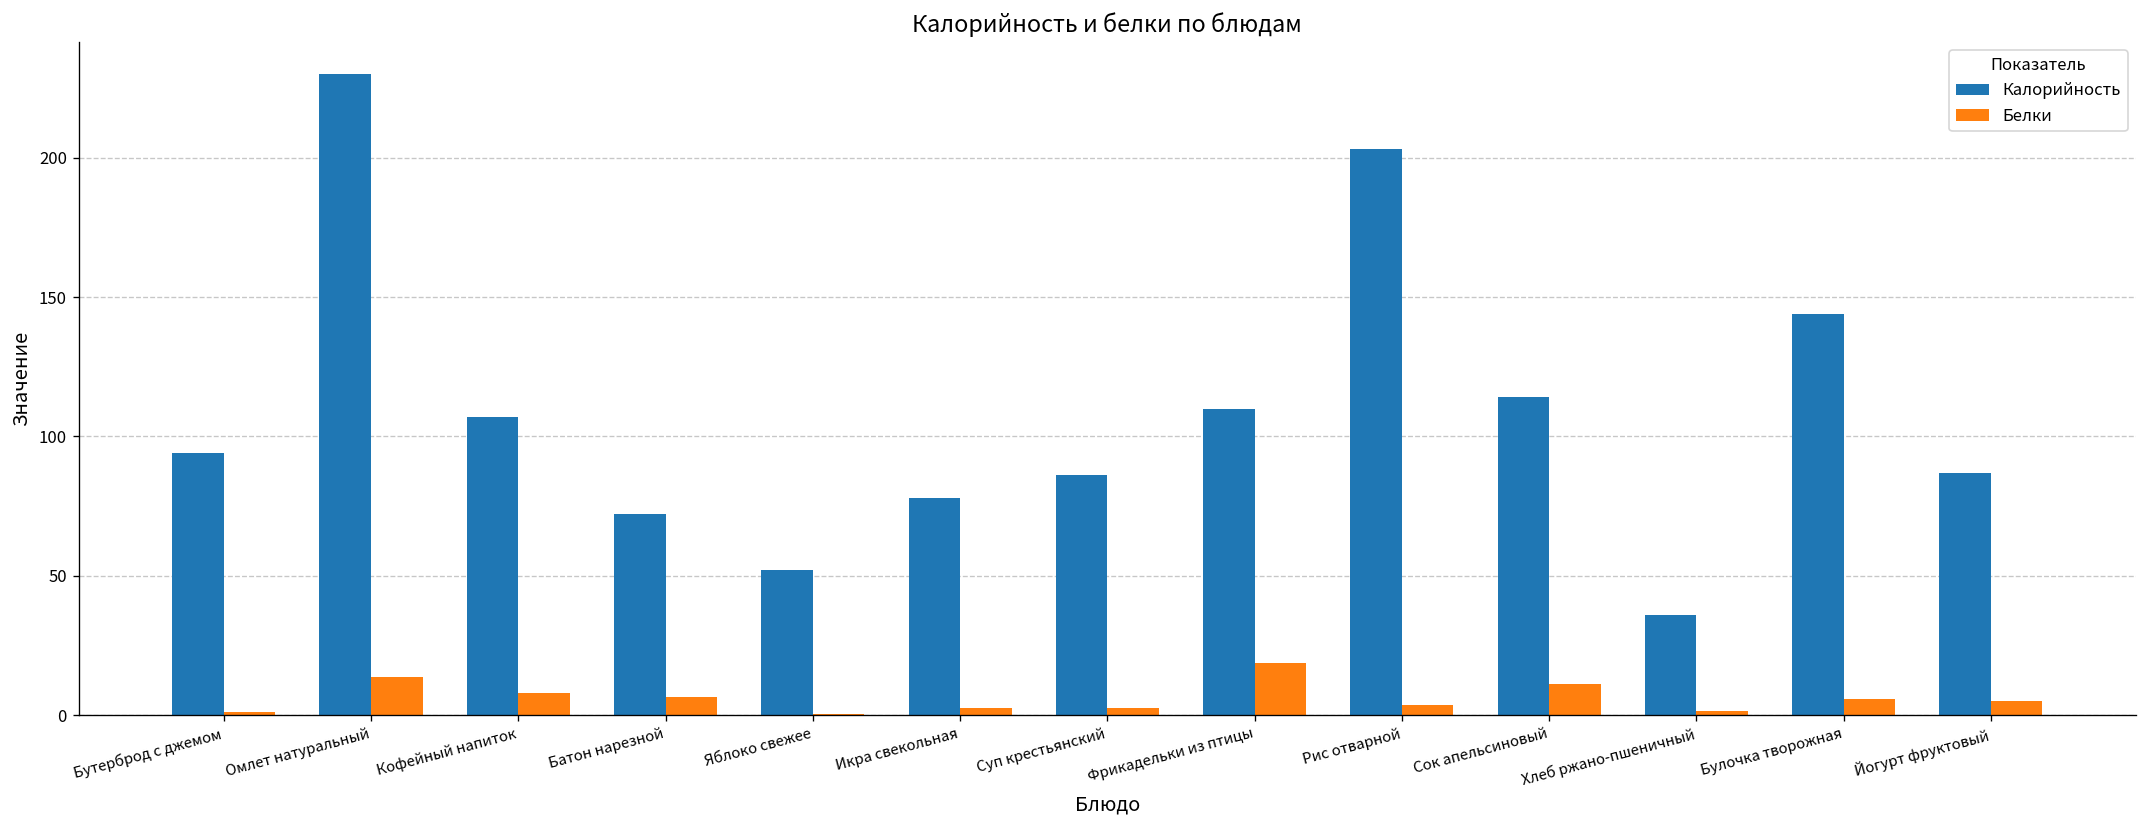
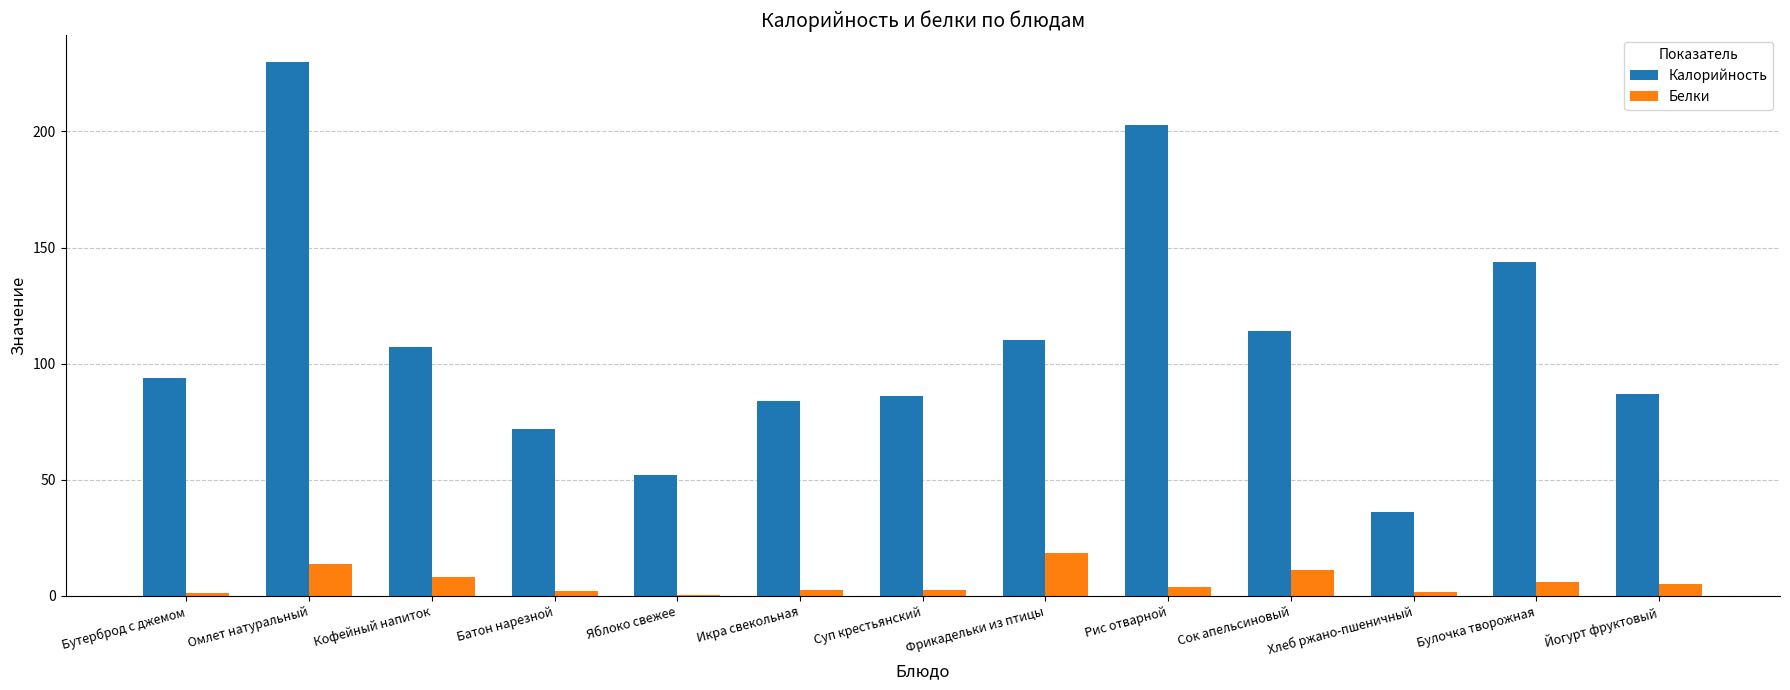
Белки, Батон нарезной: 6 -> 2
Калорийность, Икра свекольная: 78 -> 84
